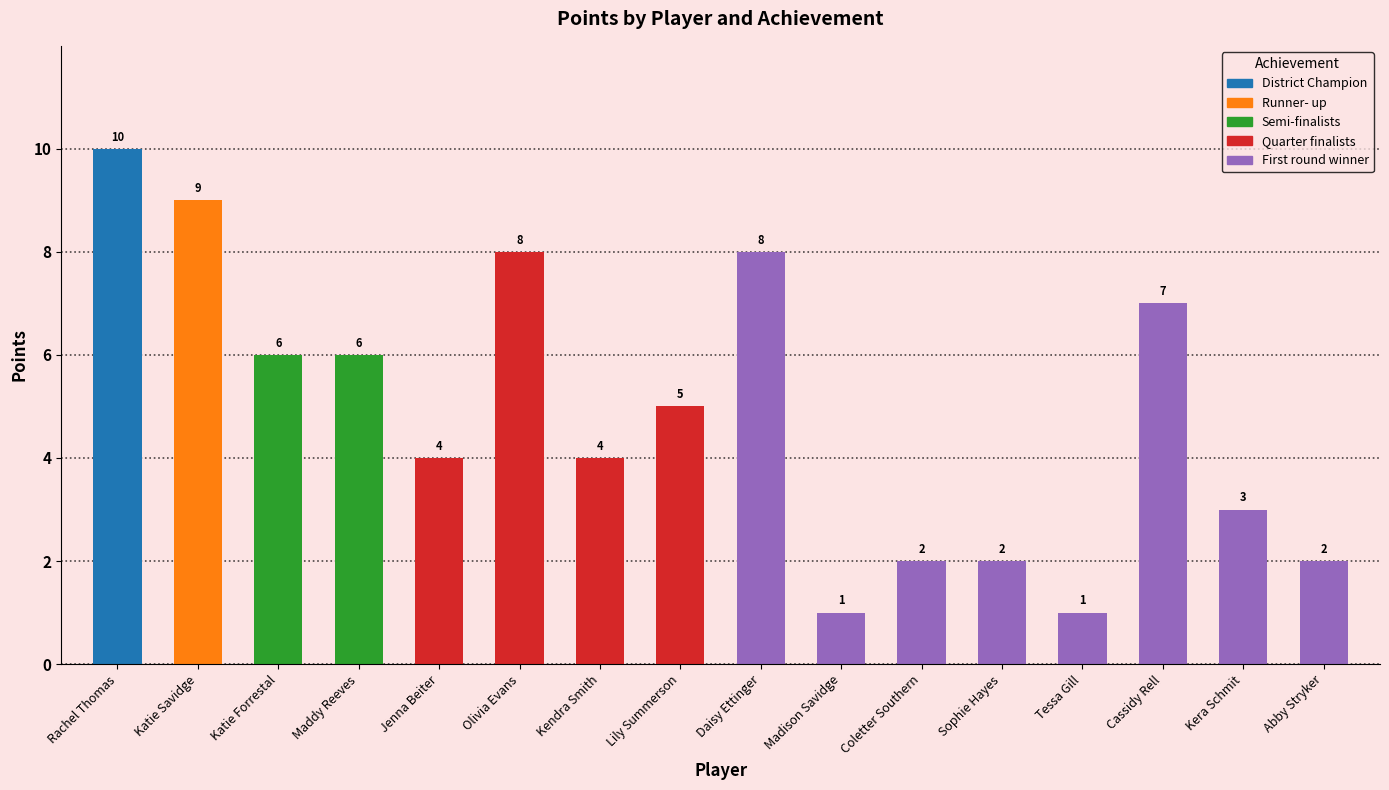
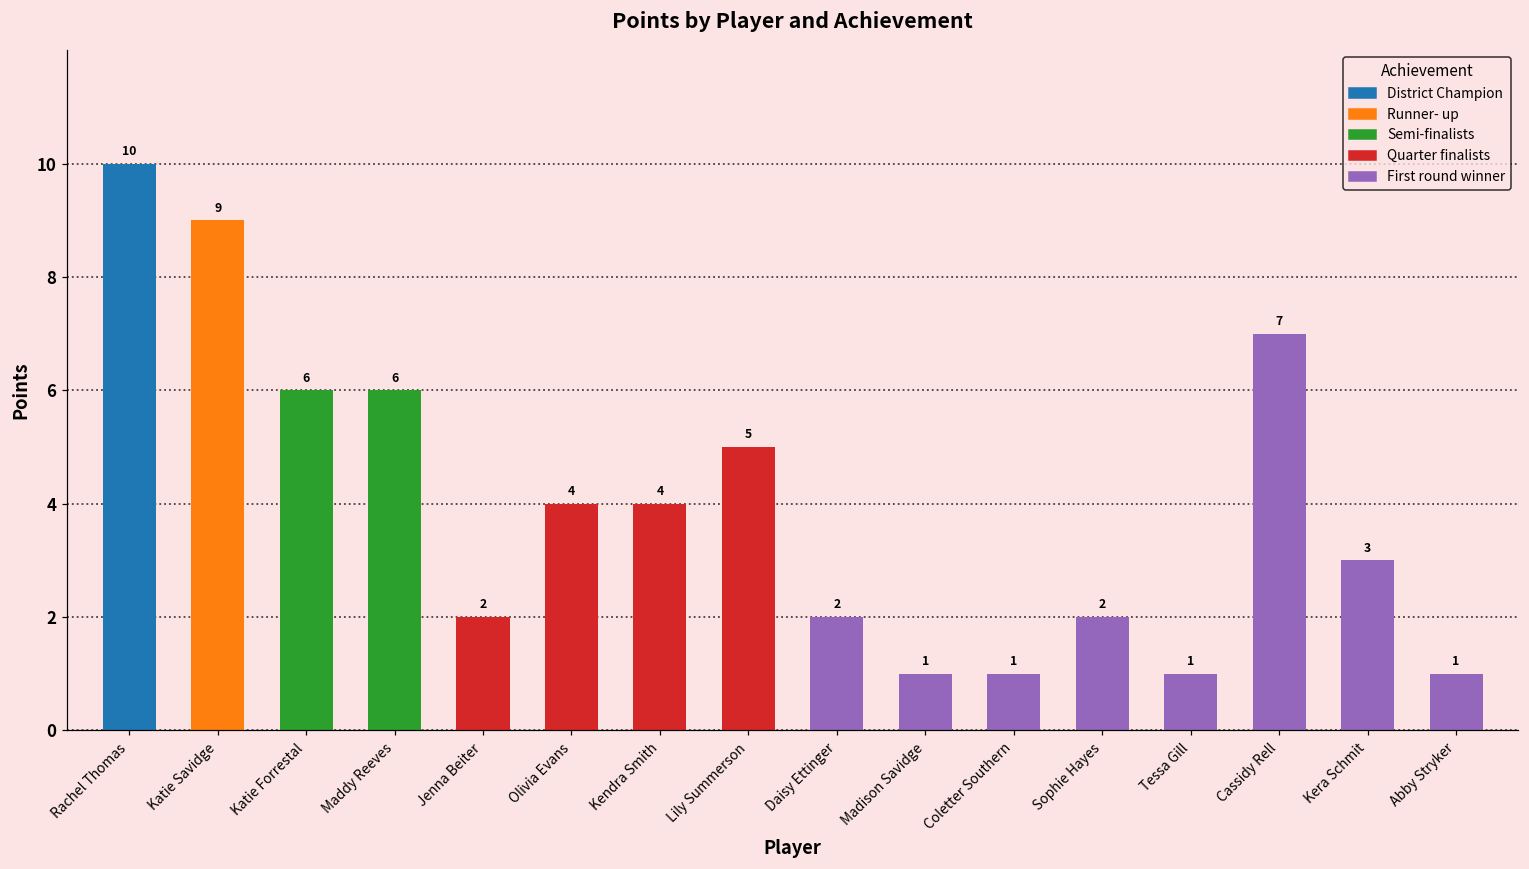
Quarter finalists, Jenna Beiter: 4 -> 2
Quarter finalists, Olivia Evans: 8 -> 4
First round winner, Daisy Ettinger: 8 -> 2
First round winner, Coletter Southern: 2 -> 1
First round winner, Abby Stryker: 2 -> 1
